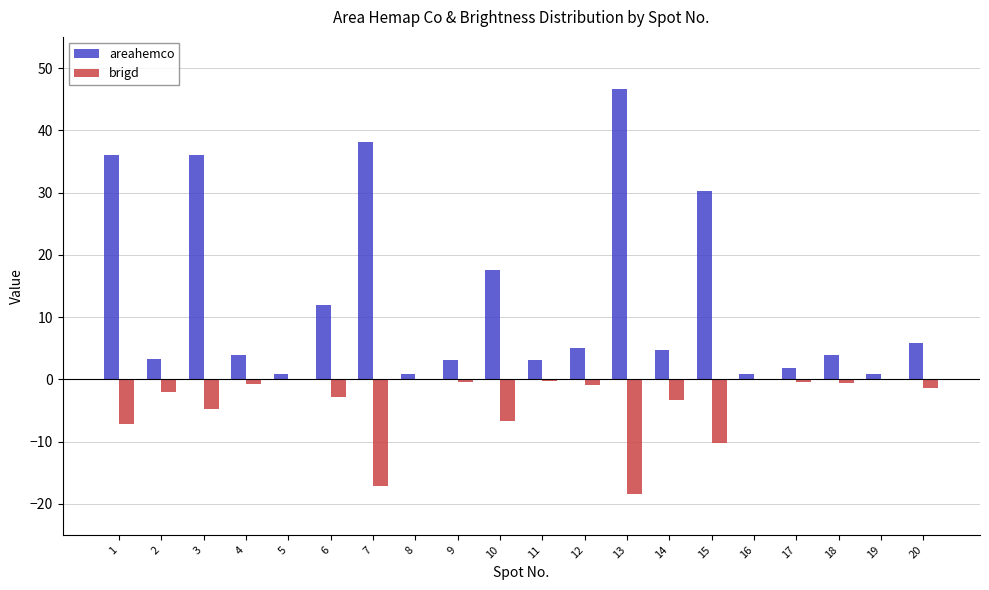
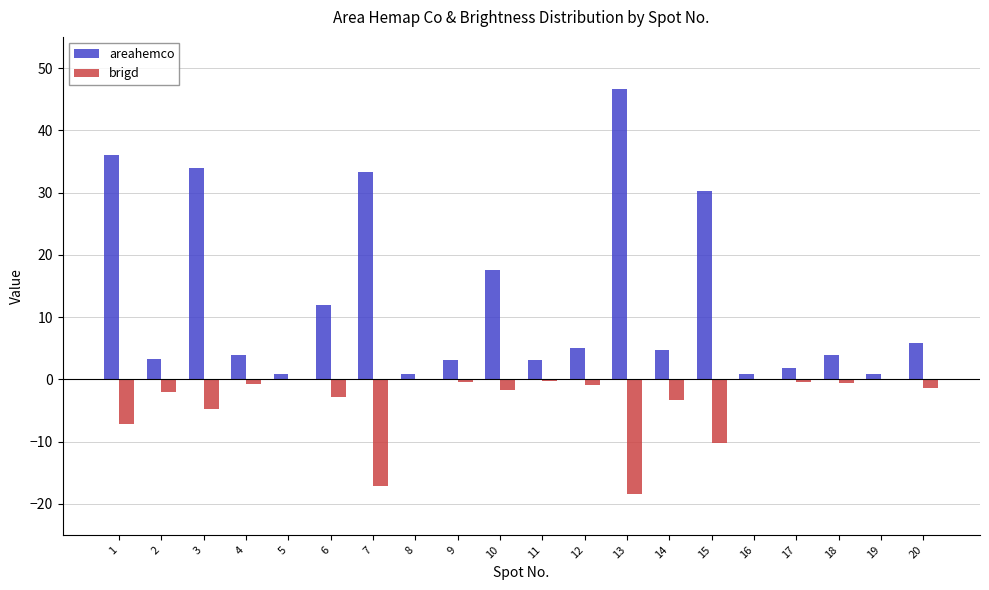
areahemco, 3: 36 -> 34
areahemco, 7: 38 -> 33
brigd, 10: -7 -> -2
